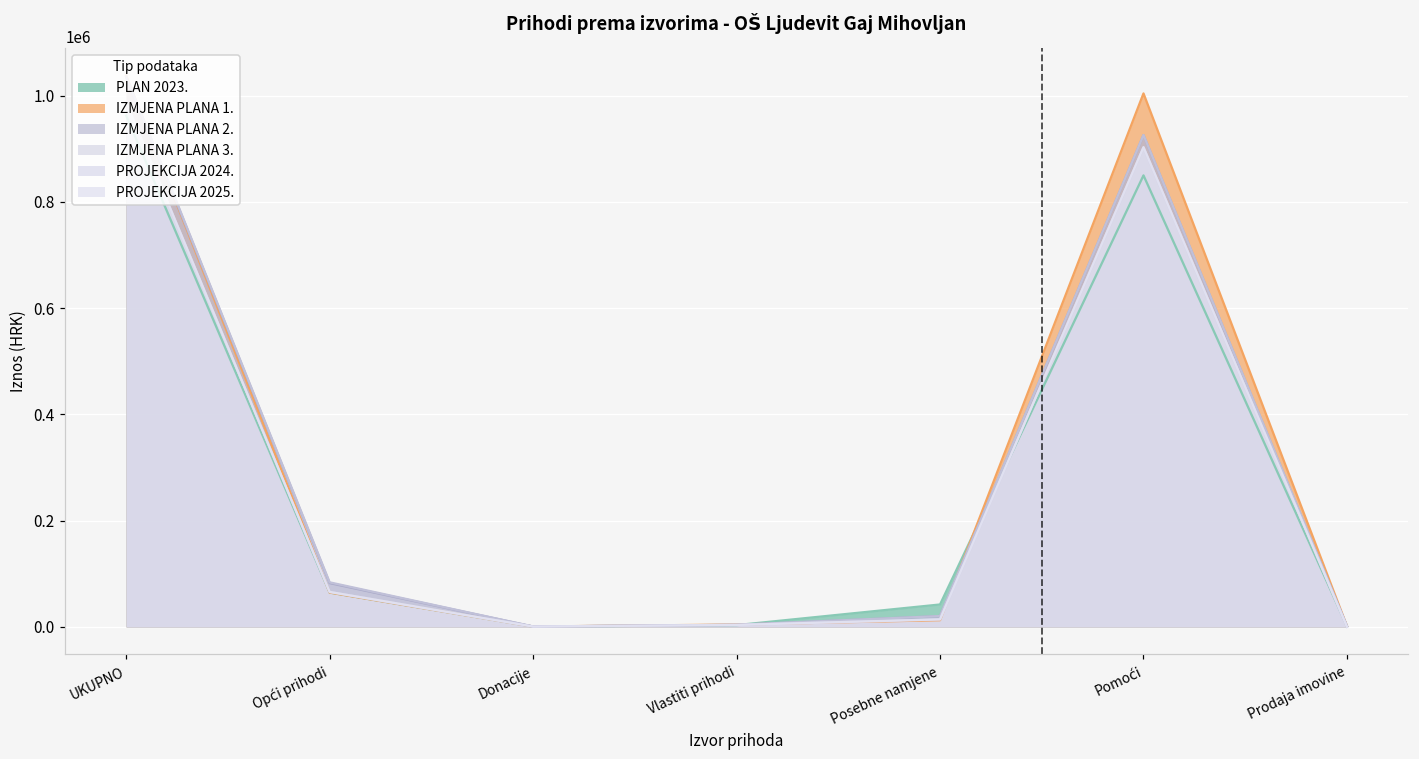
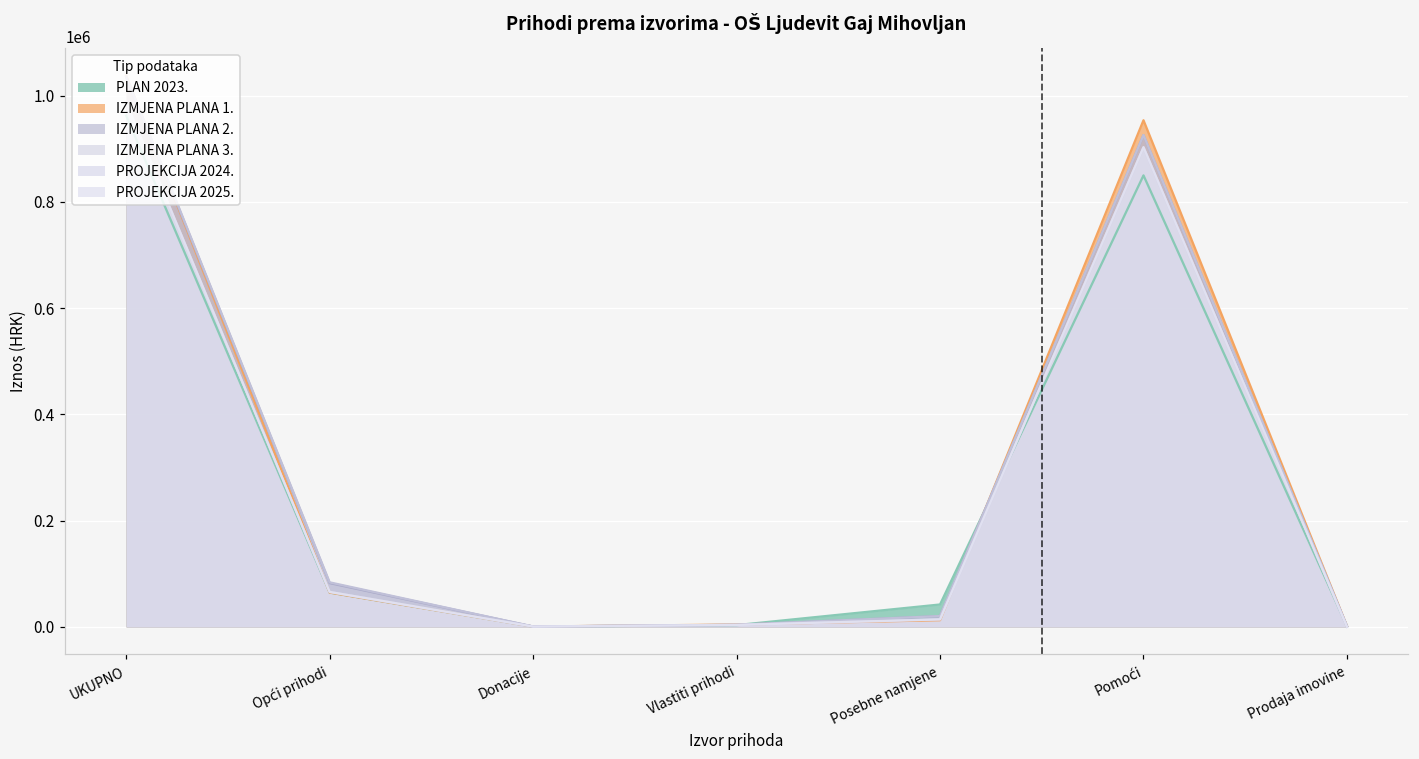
IZMJENA PLANA 1., Pomoći: 1000000 -> 950000
